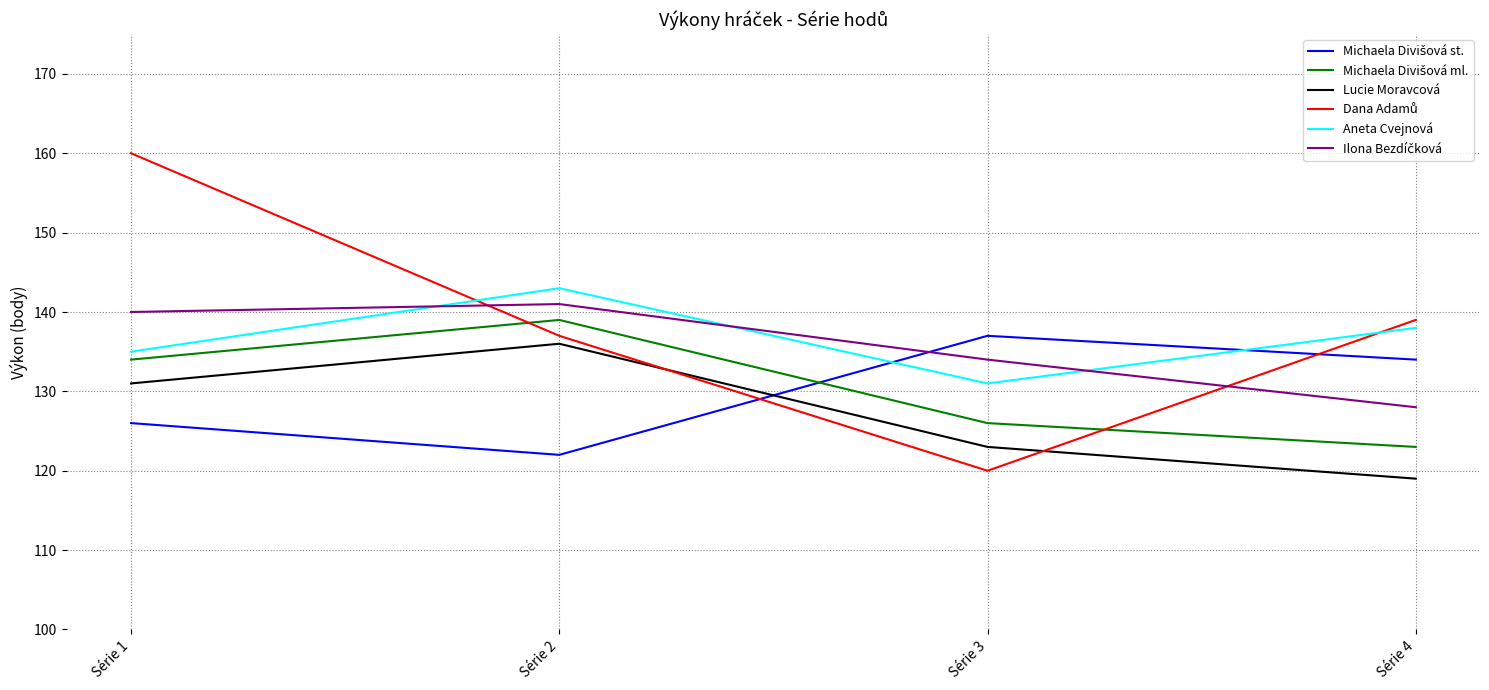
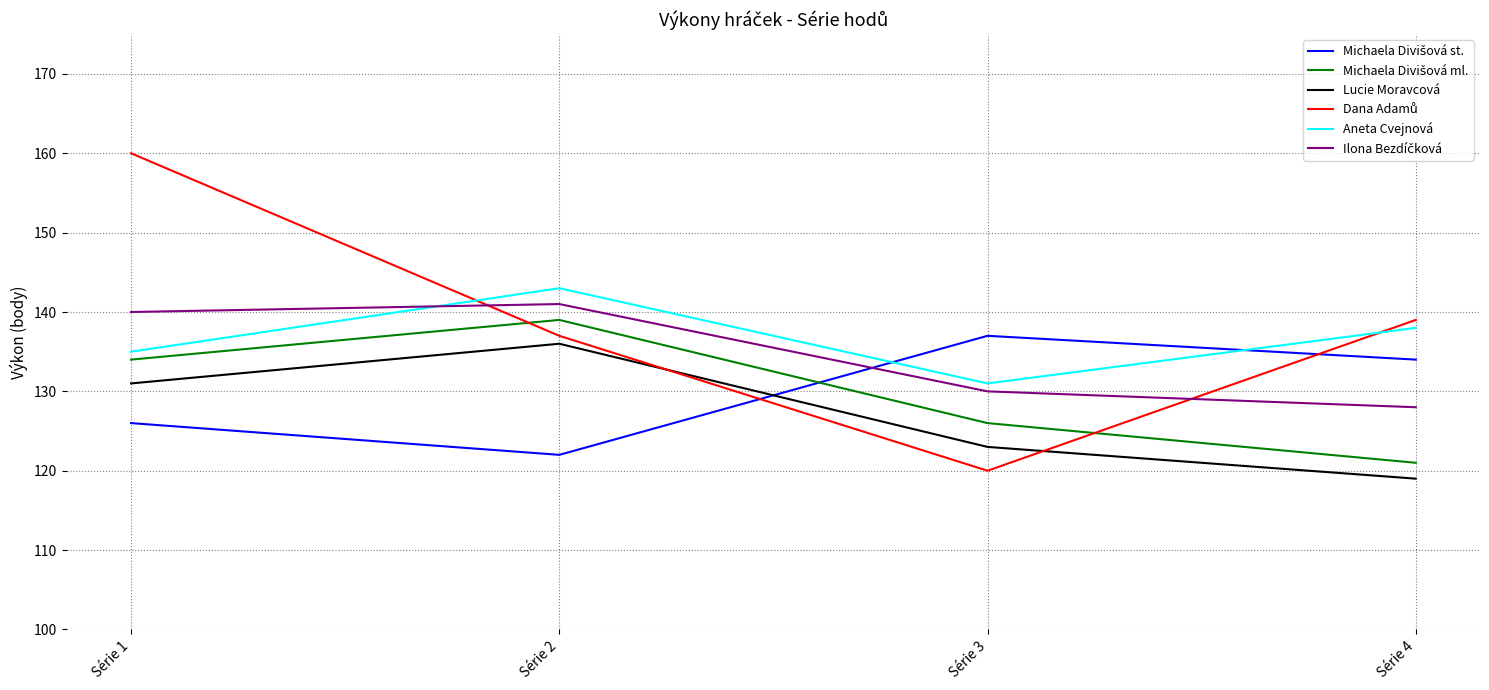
Ilona Bezdíčková, Série 3: 134 -> 130
Michaela Divišová ml., Série 4: 123 -> 121
